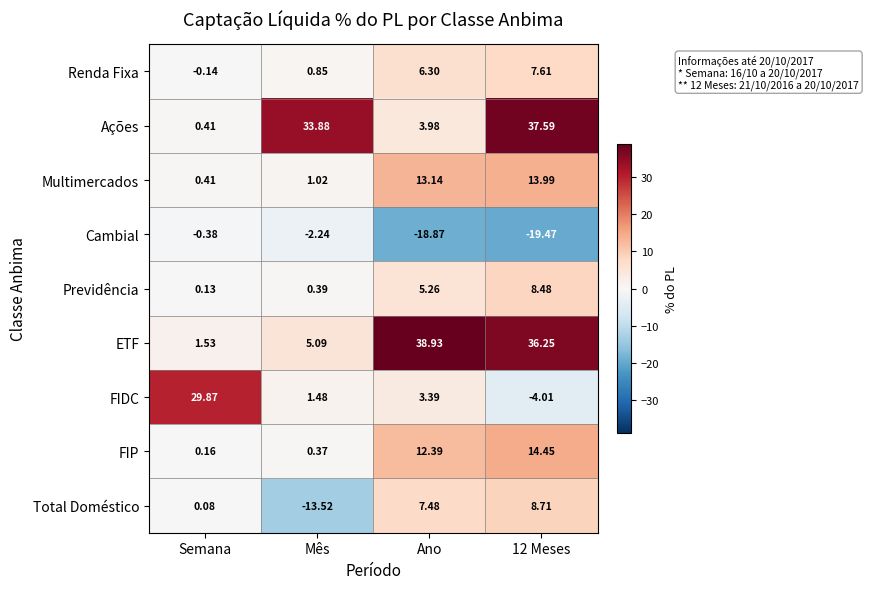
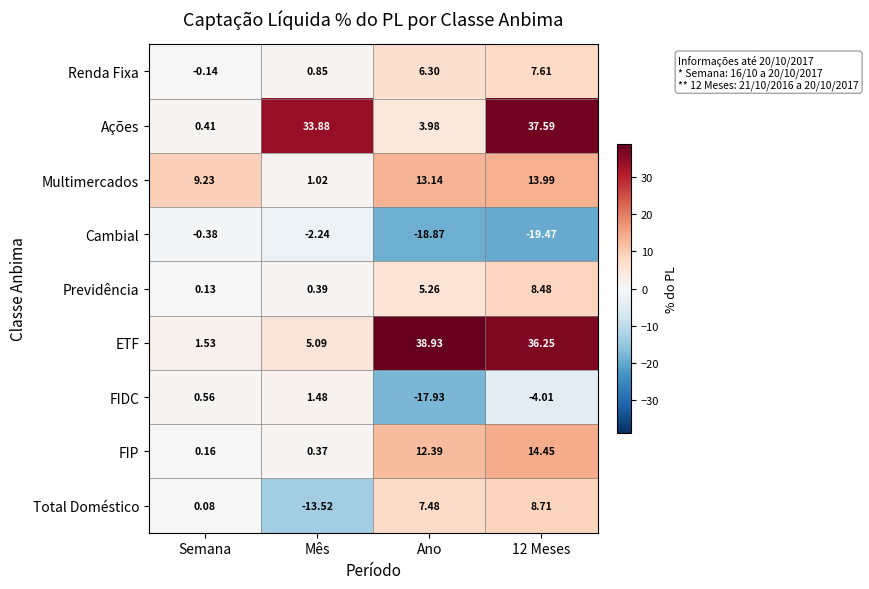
Multimercados, Semana: 0.41 -> 9.23
FIDC, Semana: 29.87 -> 0.56
FIDC, Ano: 3.39 -> -17.93
